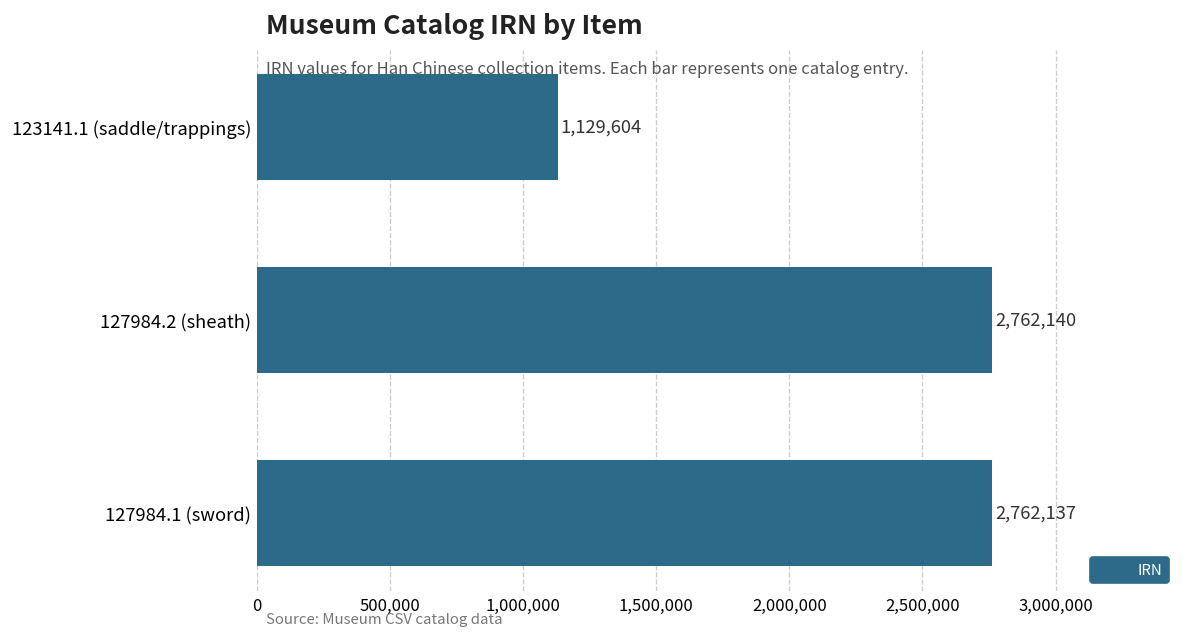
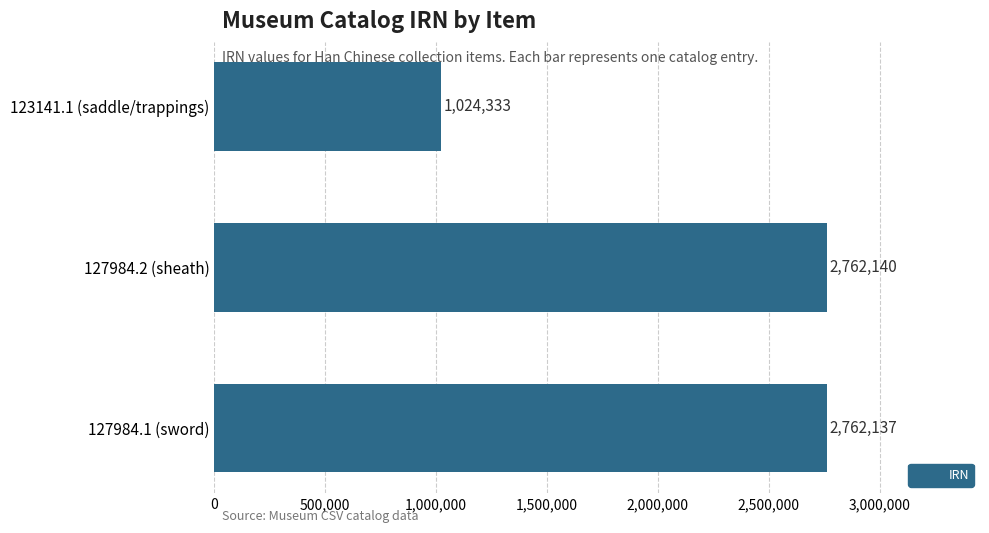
123141.1 (saddle/trappings): 1,129,604 -> 1,024,333
